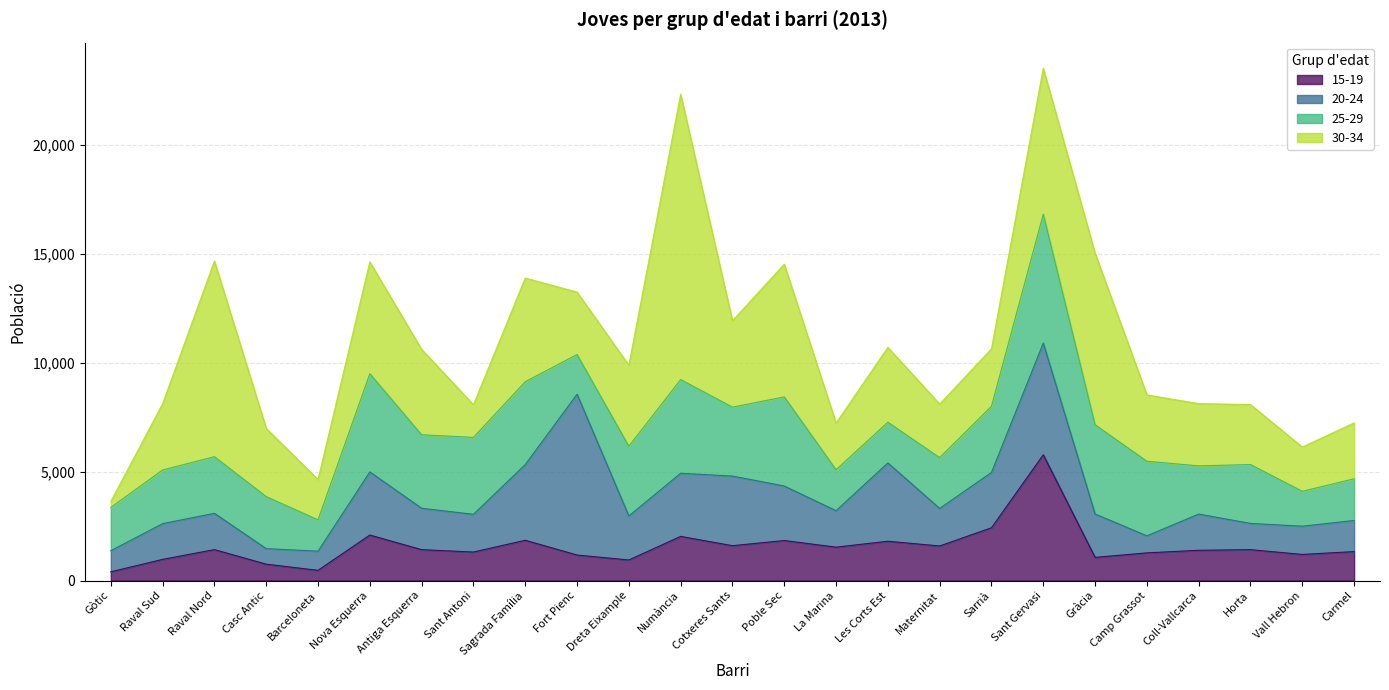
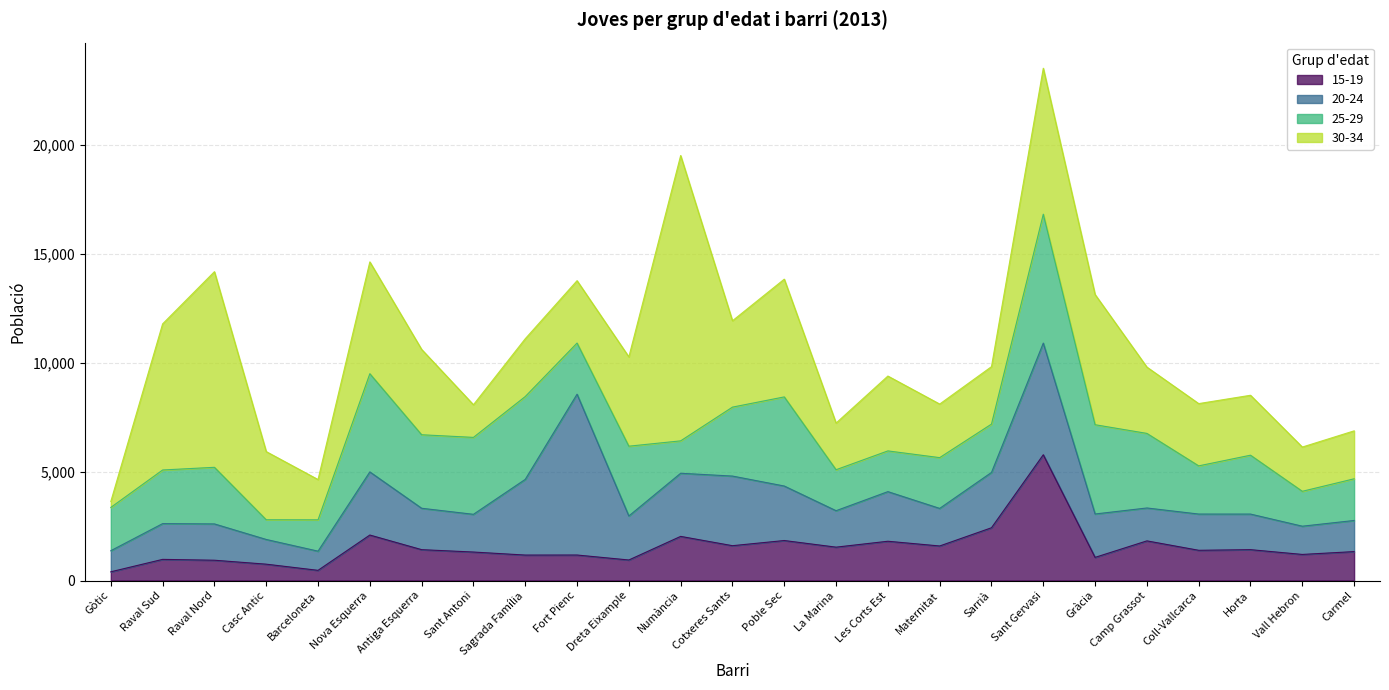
30-34, Raval Sud: 3,000 -> 6,700
15-19, Raval Nord: 1,400 -> 900
20-24, Casc Antic: 700 -> 1,100
25-29, Casc Antic: 2,400 -> 900
15-19, Sagrada Família: 1,800 -> 1,200
30-34, Sagrada Família: 4,800 -> 2,700
25-29, Fort Pienc: 1,800 -> 2,300
30-34, Dreta Eixample: 3,700 -> 4,100
25-29, Numància: 4,300 -> 1,500
30-34, Poble Sec: 6,100 -> 5,400
20-24, Les Corts Est: 3,600 -> 2,300
25-29, Sarrià: 3,000 -> 2,200
30-34, Gràcia: 7,900 -> 6,000
15-19, Camp Grassot: 1,300 -> 1,800
20-24, Camp Grassot: 800 -> 1,500
20-24, Horta: 1,200 -> 1,600
30-34, Carmel: 2,600 -> 2,200
